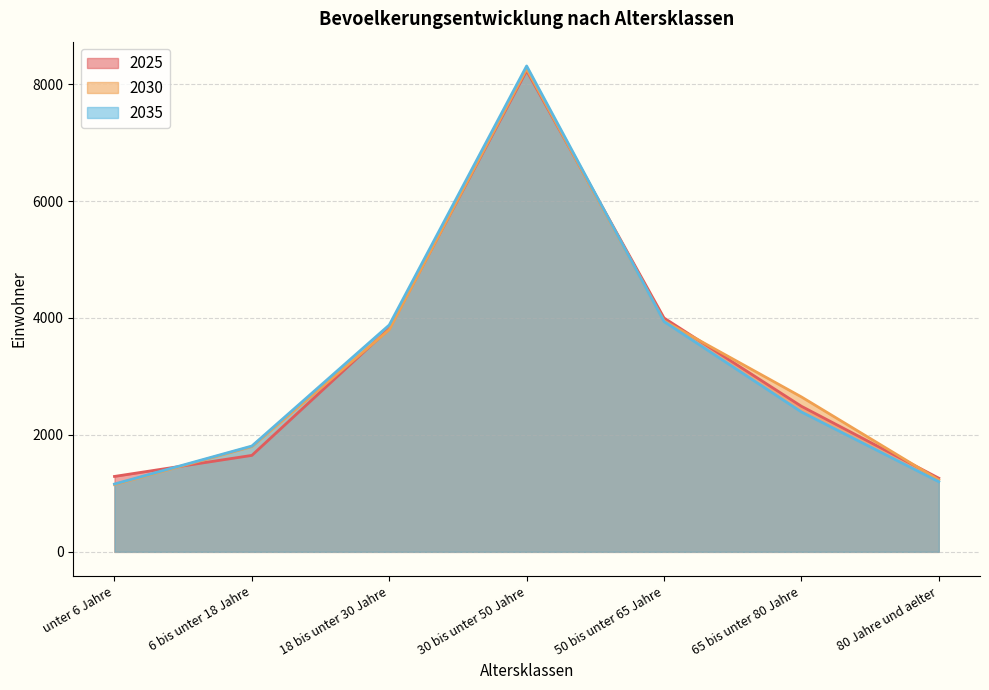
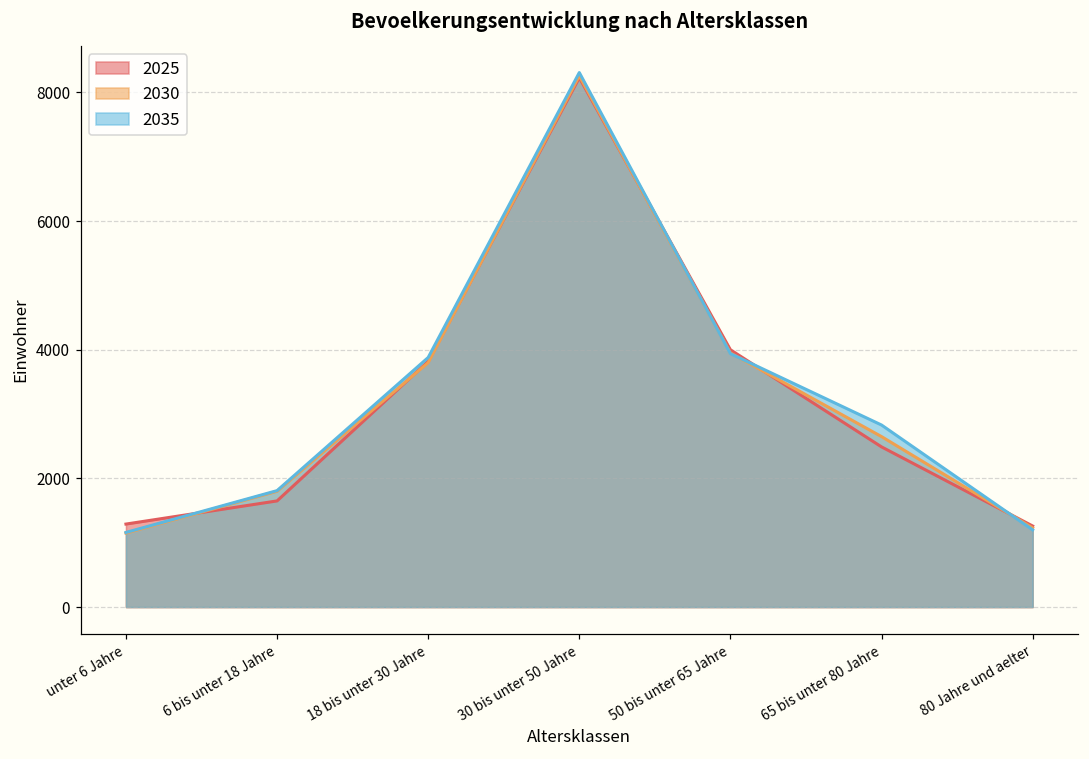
2035, 65 bis unter 80 Jahre: 2400 -> 2800
